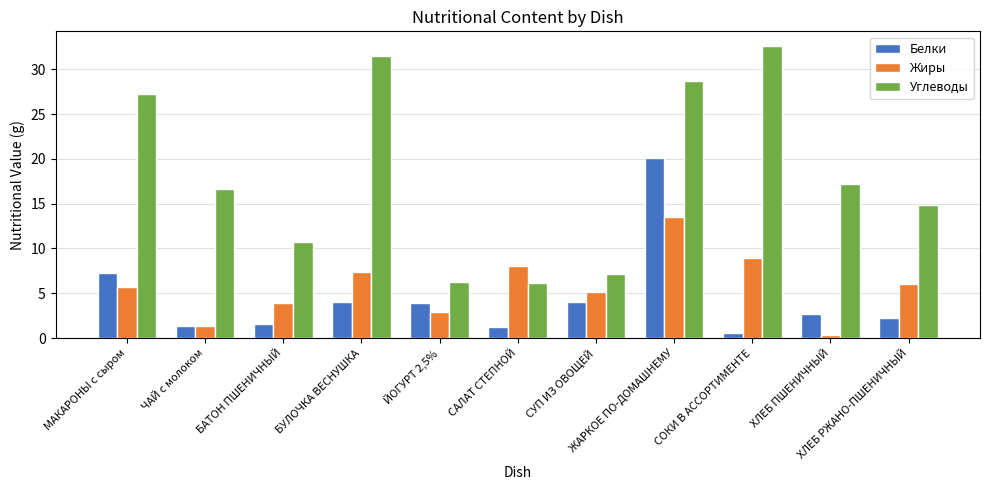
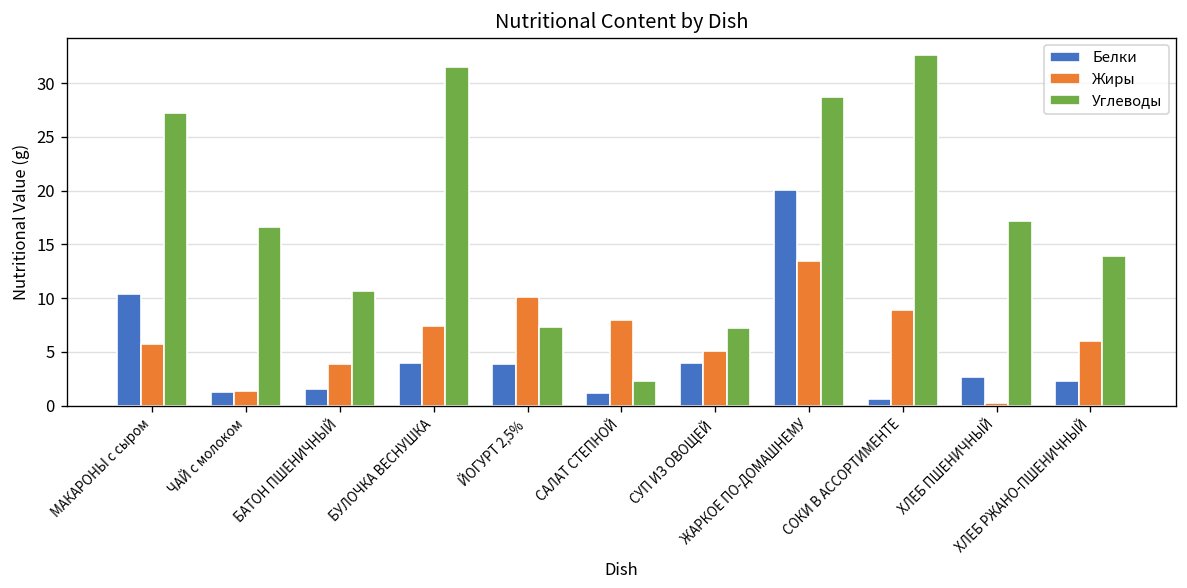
Белки, МАКАРОНЫ с сыром: 7 -> 10
Жиры, ЙОГУРТ 2,5%: 3 -> 10
Углеводы, ЙОГУРТ 2,5%: 6 -> 7
Углеводы, САЛАТ СТЕПНОЙ: 6 -> 2
Углеводы, ХЛЕБ РЖАНО-ПШЕНИЧНЫЙ: 15 -> 14
